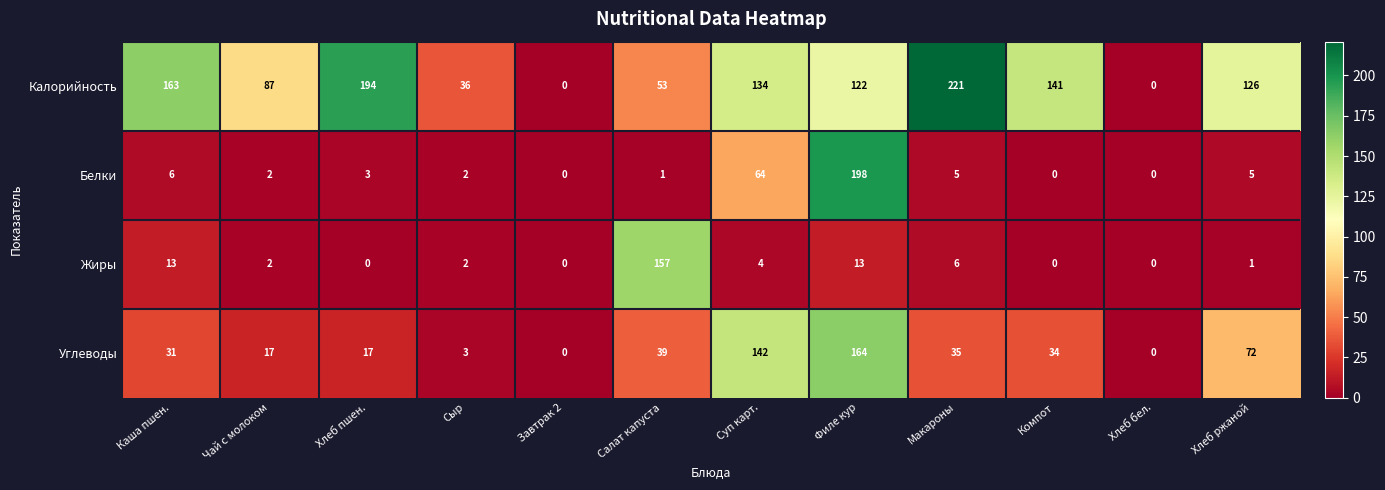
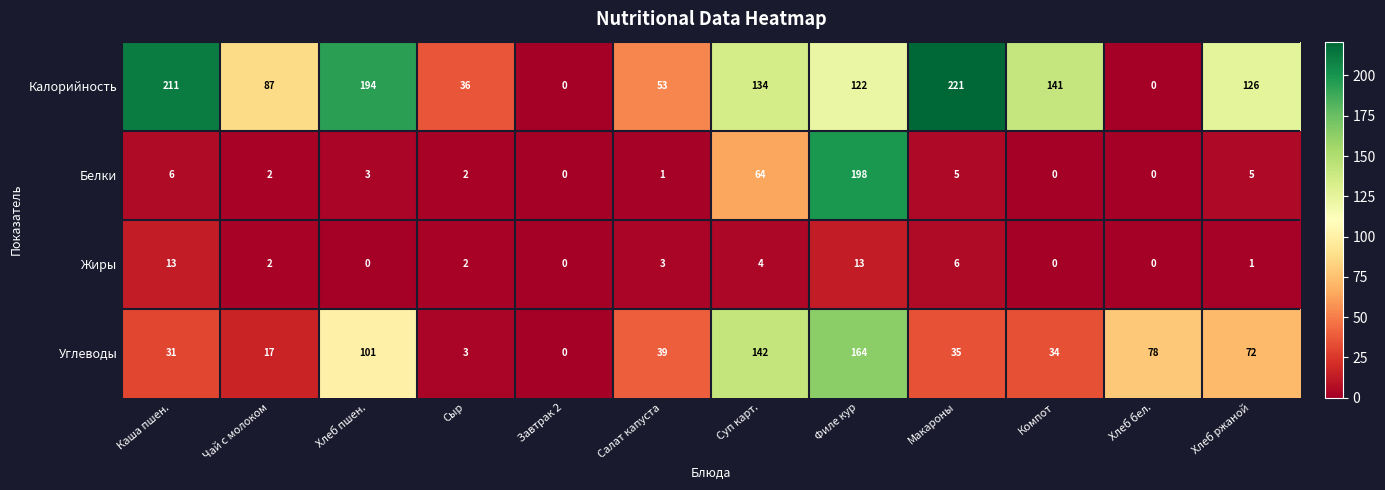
Калорийность, Каша пшен.: 163 -> 211
Жиры, Салат капуста: 157 -> 3
Углеводы, Хлеб пшен.: 17 -> 101
Углеводы, Хлеб бел.: 0 -> 78
